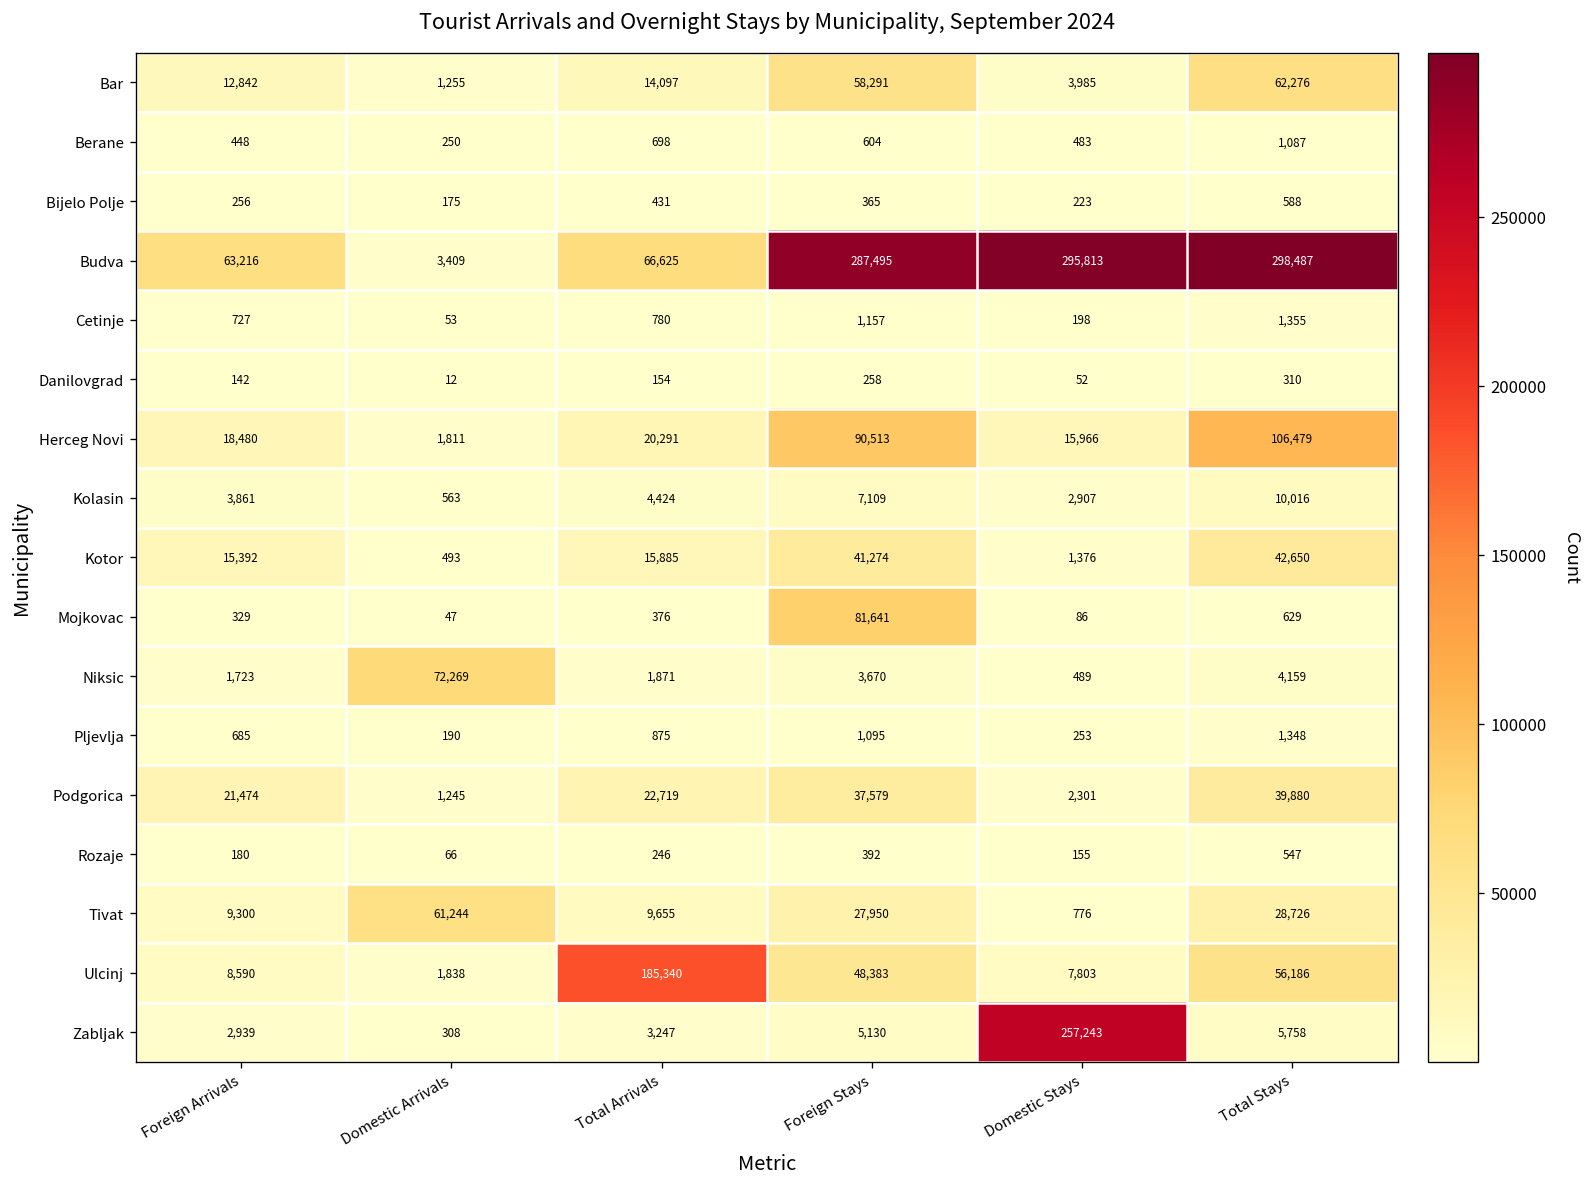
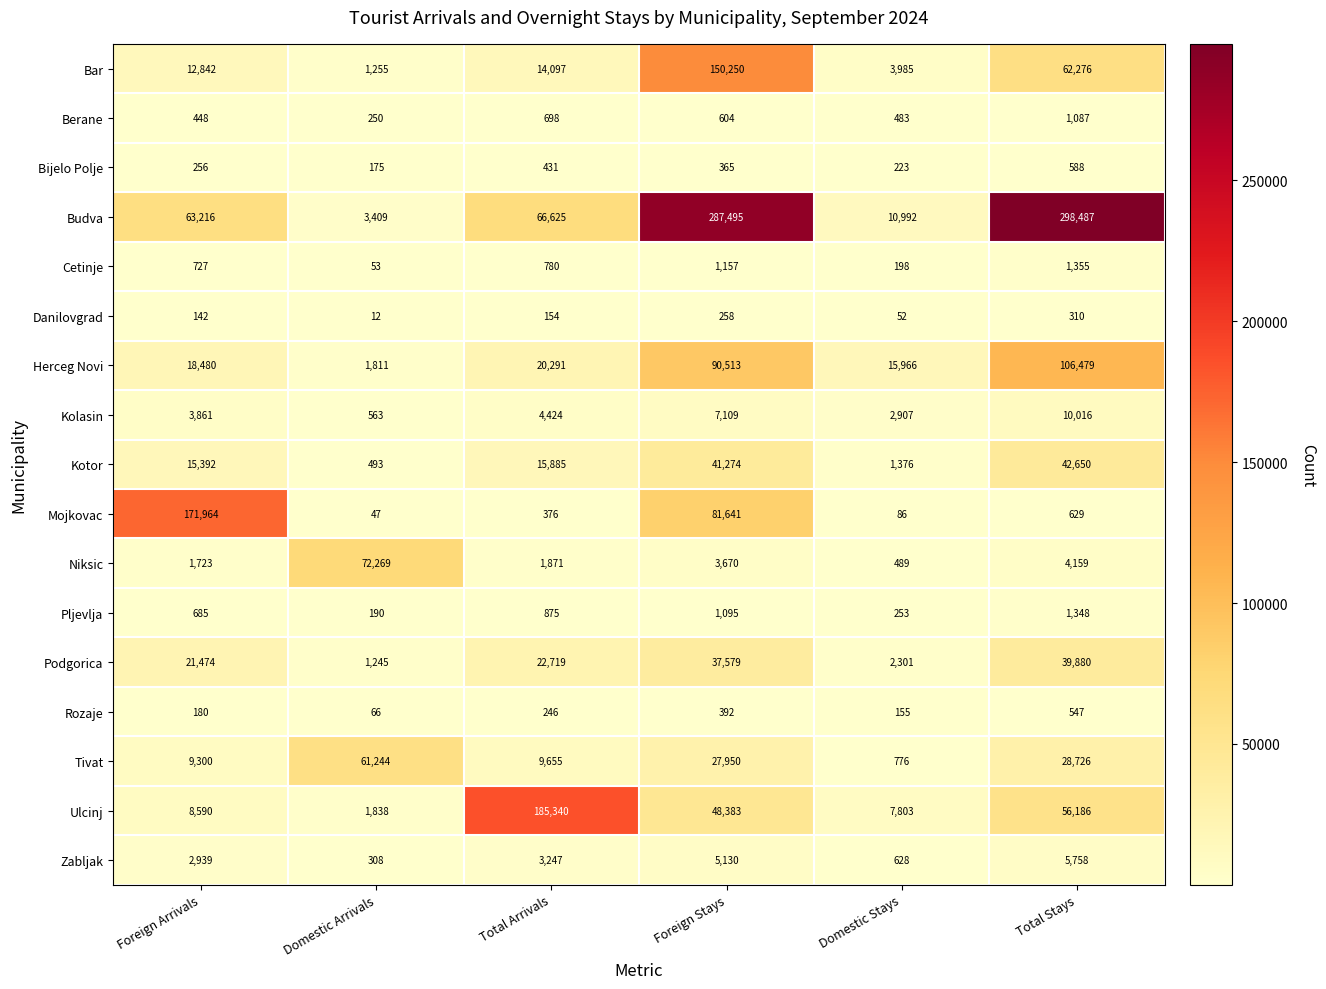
Bar, Foreign Stays: 58,291 -> 150,250
Budva, Domestic Stays: 295,813 -> 10,992
Mojkovac, Foreign Arrivals: 329 -> 171,964
Zabljak, Domestic Stays: 257,243 -> 628
